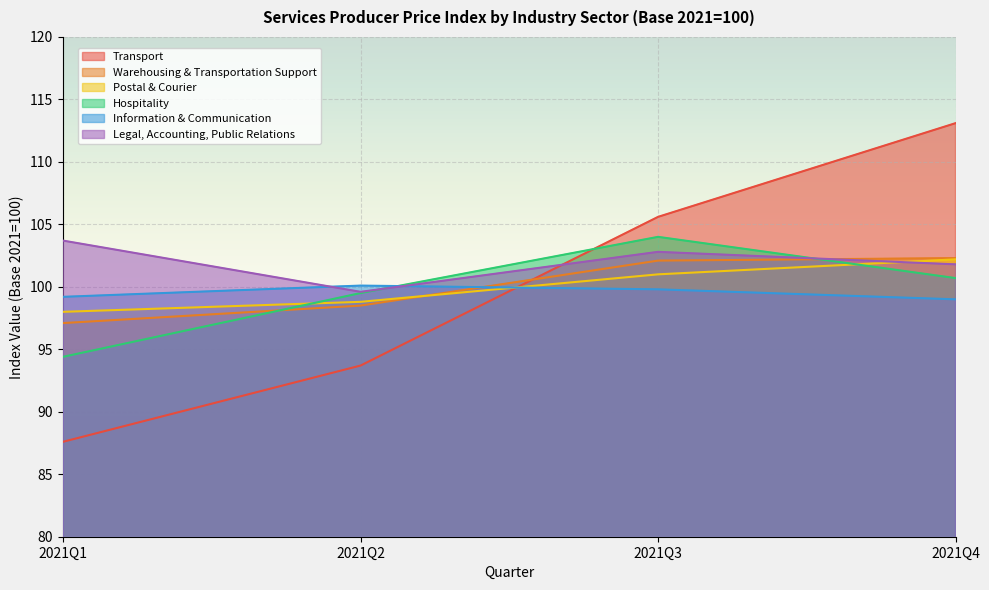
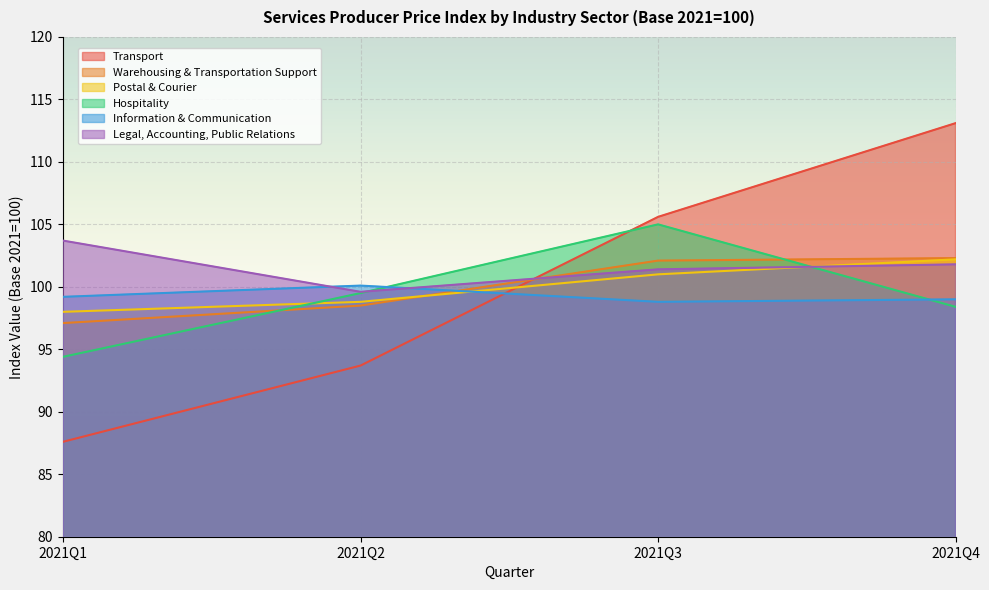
Hospitality, 2021Q3: 104 -> 105
Information & Communication, 2021Q3: 99.8 -> 98.8
Legal, Accounting, Public Relations, 2021Q3: 102.8 -> 101.4
Hospitality, 2021Q4: 100.7 -> 98.4
